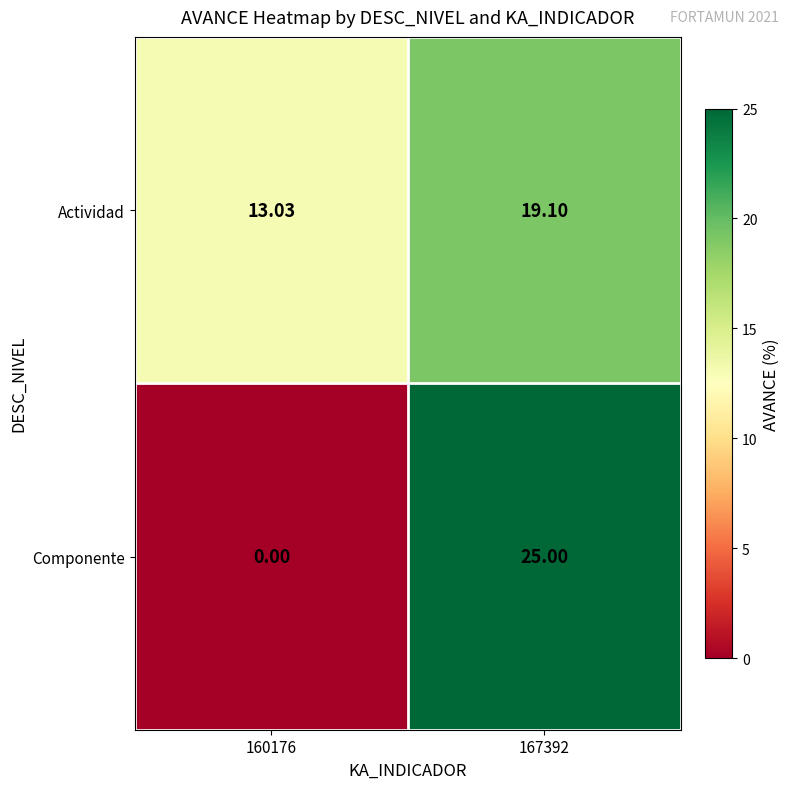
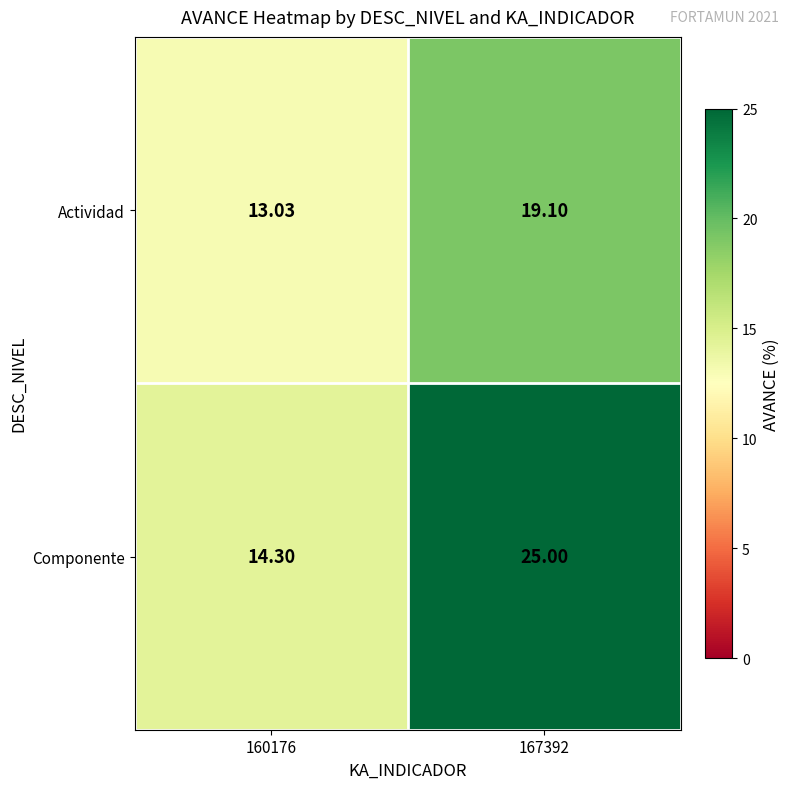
Componente, 160176: 0.00 -> 14.30
